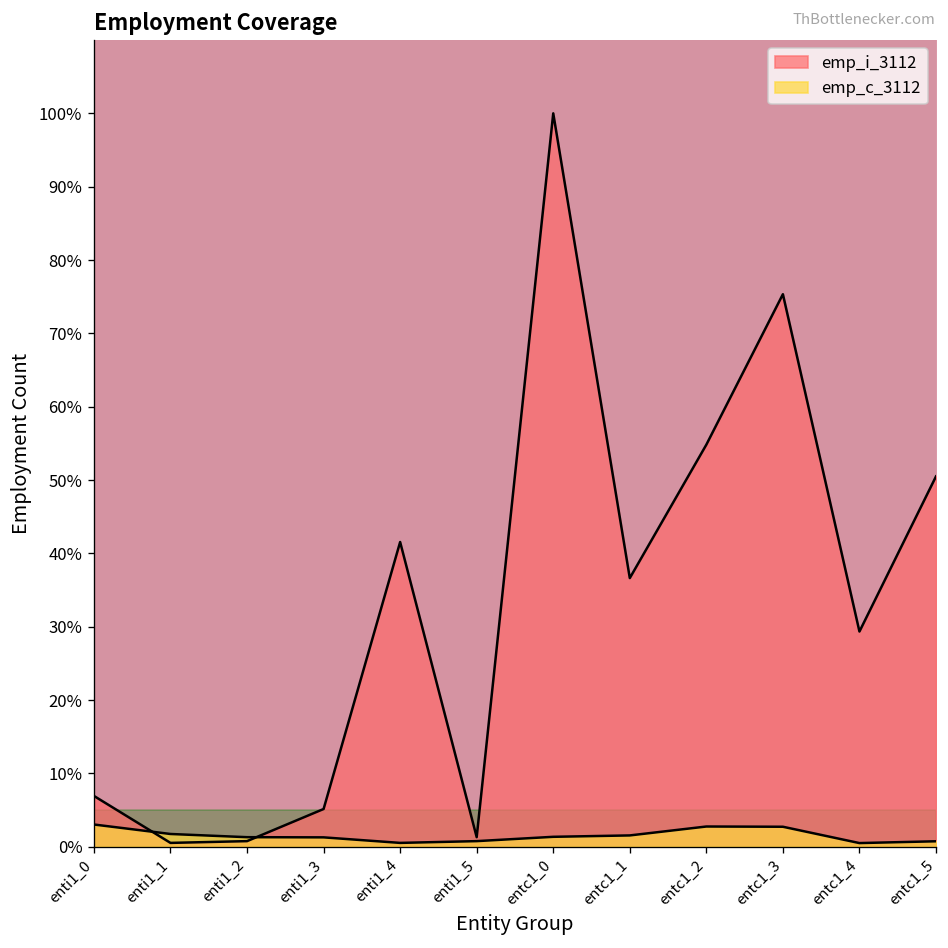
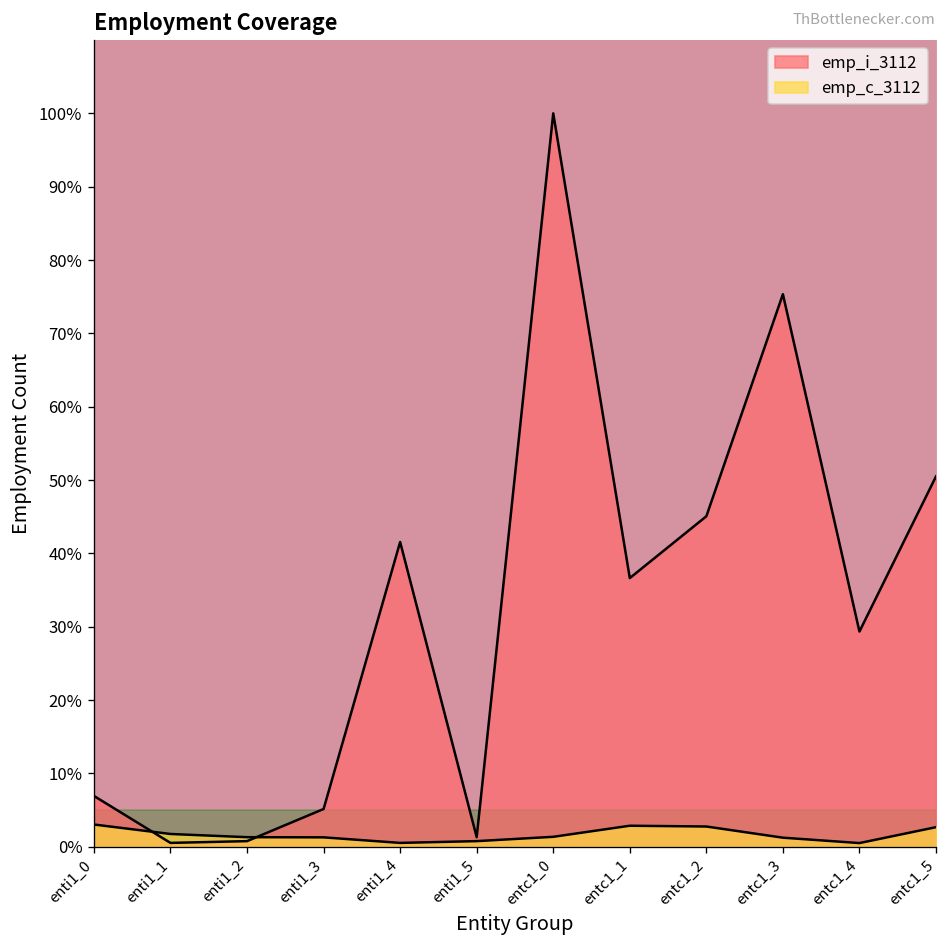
emp_c_3112, entc1_1: 2% -> 3%
emp_i_3112, entc1_2: 55% -> 45%
emp_c_3112, entc1_3: 3% -> 1%
emp_c_3112, entc1_5: 1% -> 3%
